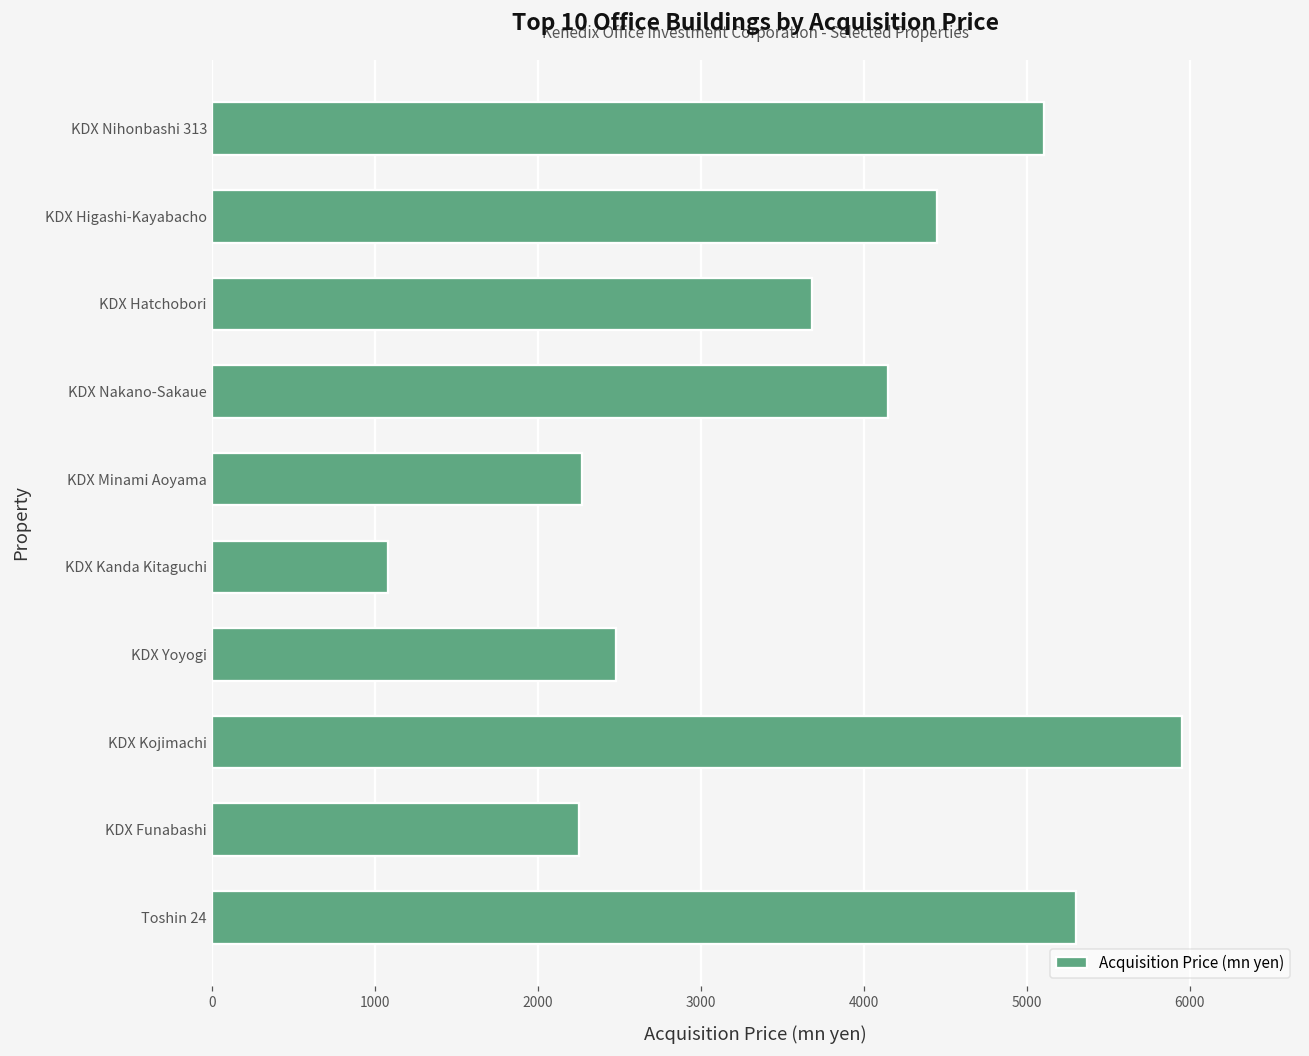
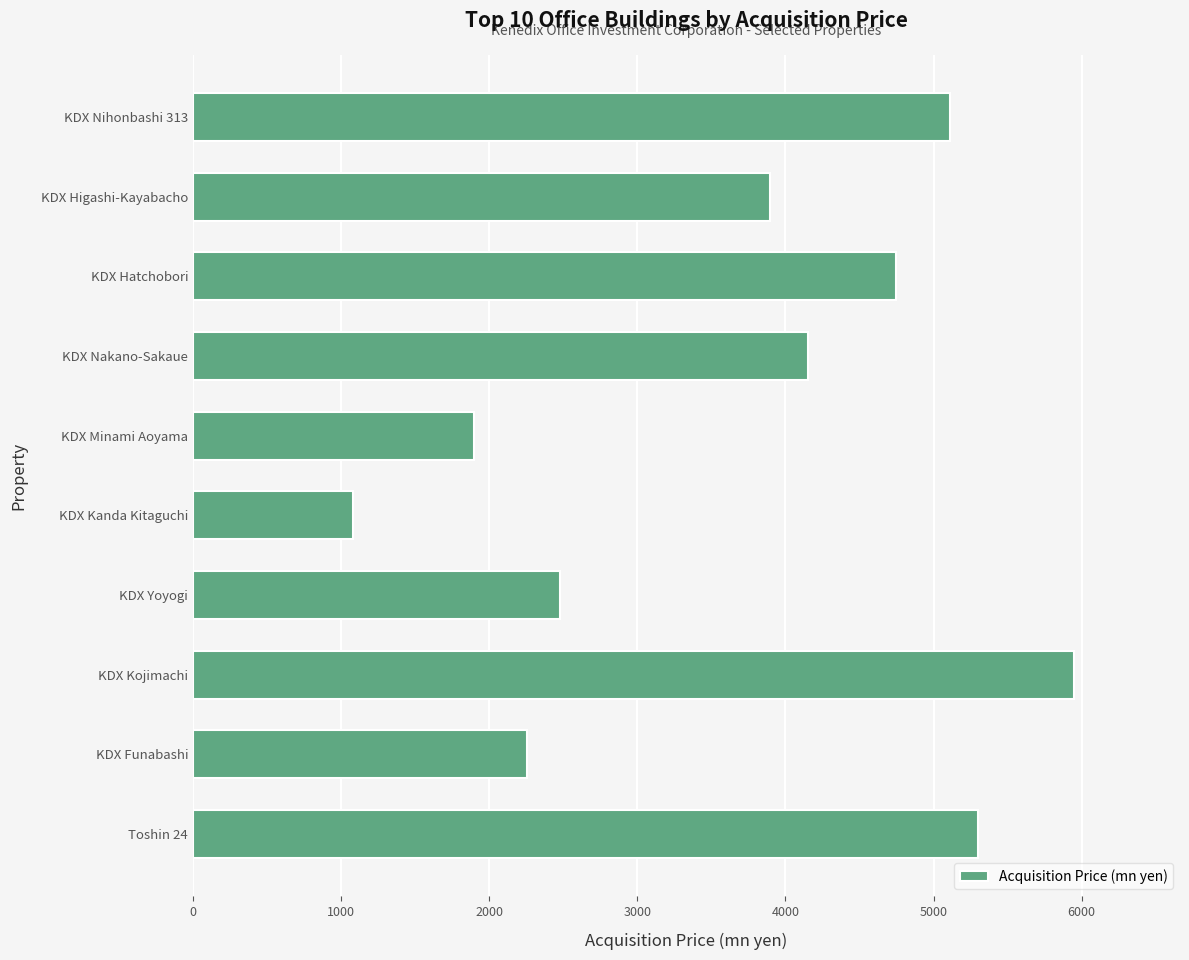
KDX Higashi-Kayabacho: 4450 -> 3890
KDX Hatchobori: 3680 -> 4750
KDX Minami Aoyama: 2270 -> 1900
